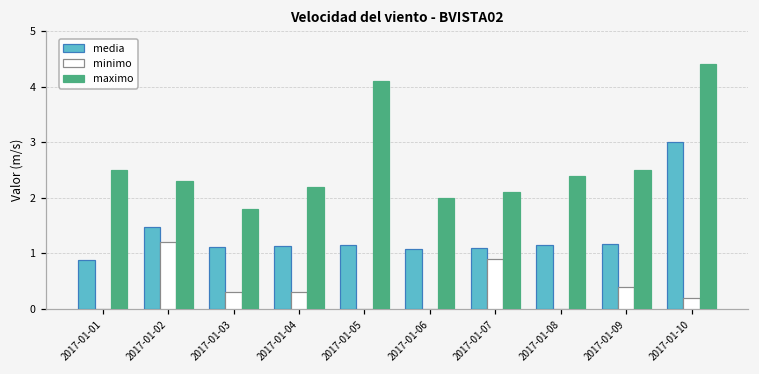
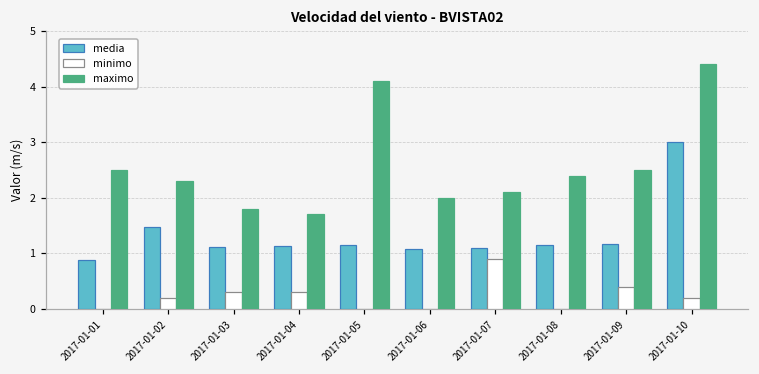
minimo, 2017-01-02: 1.2 -> 0.2
maximo, 2017-01-04: 2.2 -> 1.7
